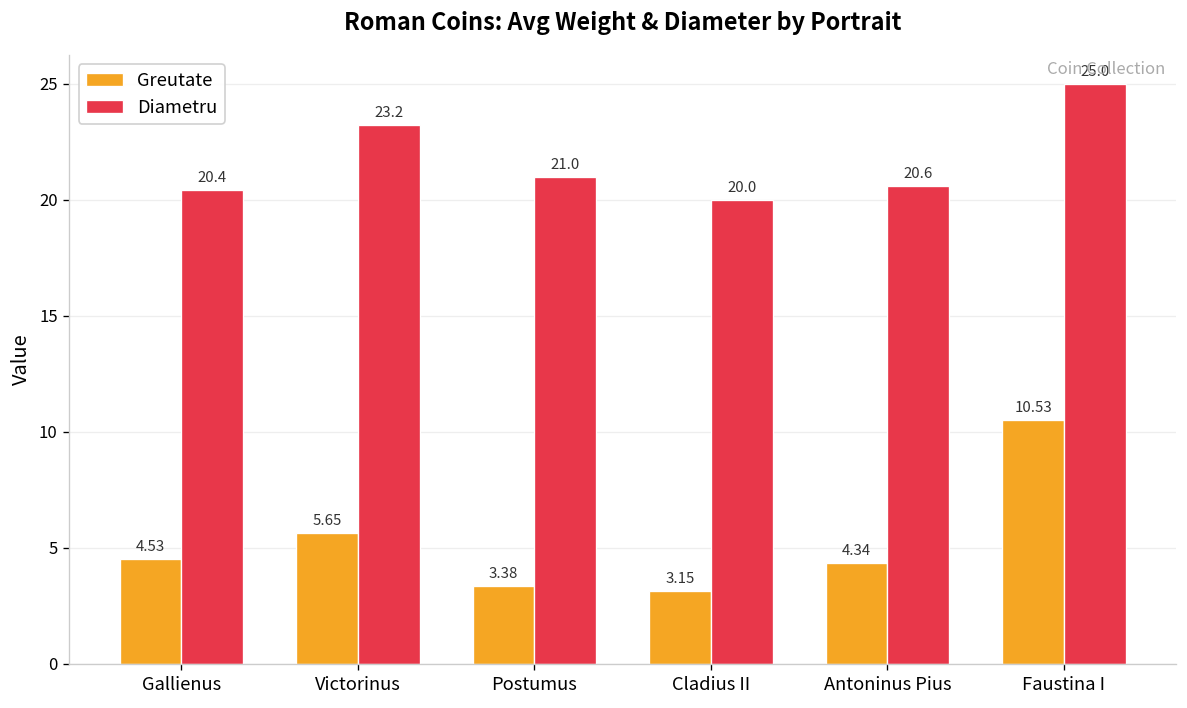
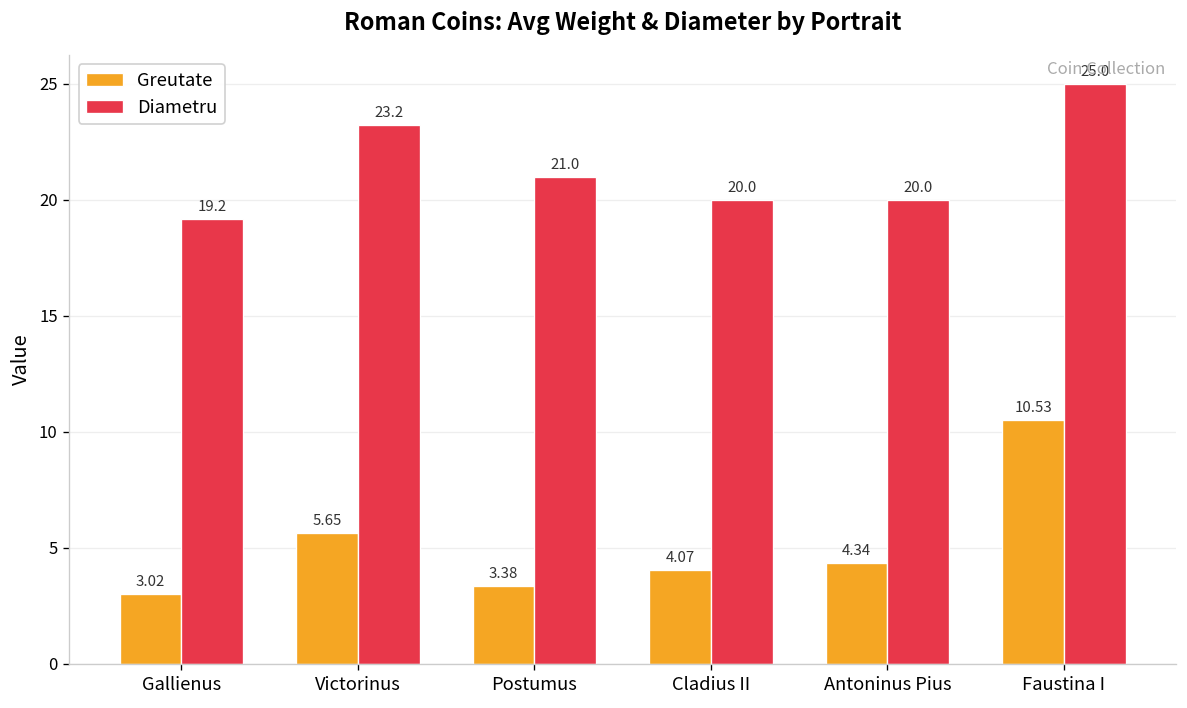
Greutate, Gallienus: 4.53 -> 3.02
Diametru, Gallienus: 20.4 -> 19.2
Greutate, Cladius II: 3.15 -> 4.07
Diametru, Antoninus Pius: 20.6 -> 20.0
